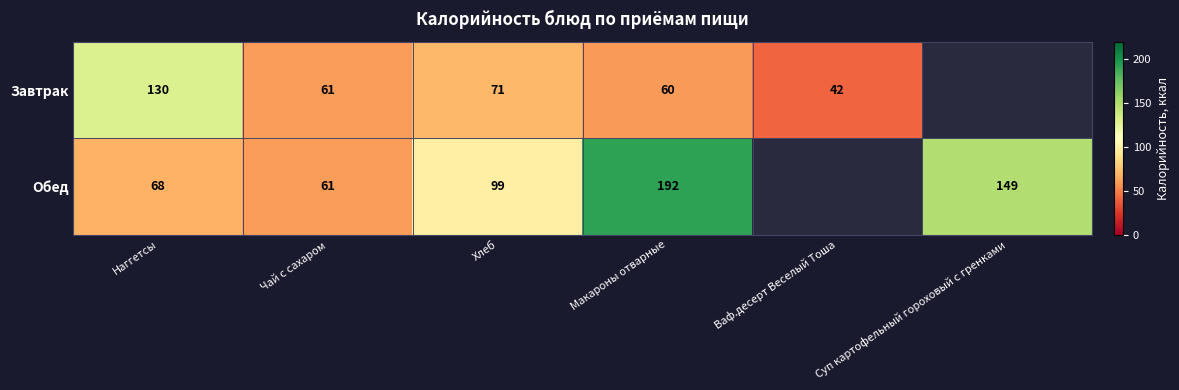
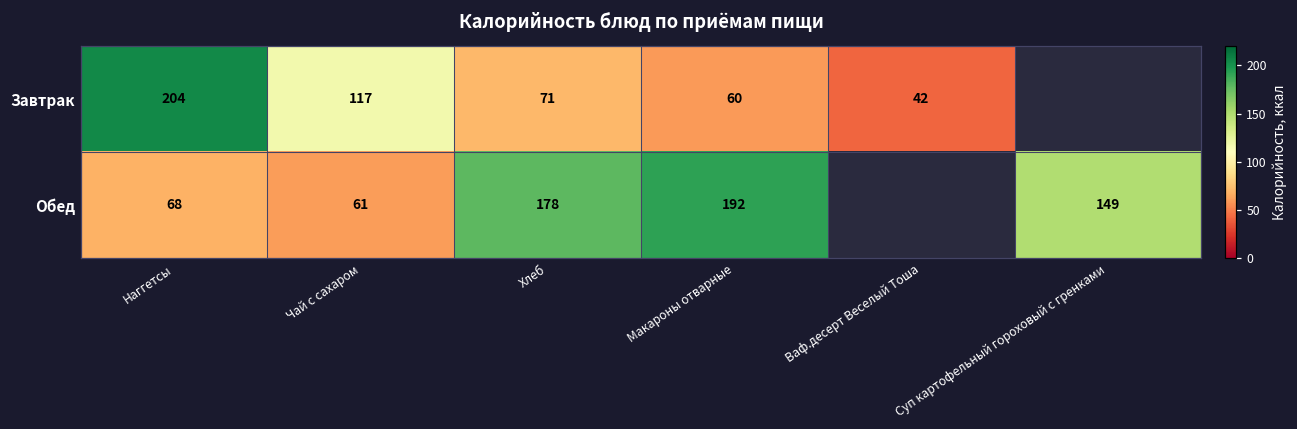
Завтрак, Наггетсы: 130 -> 204
Завтрак, Чай с сахаром: 61 -> 117
Обед, Хлеб: 99 -> 178
